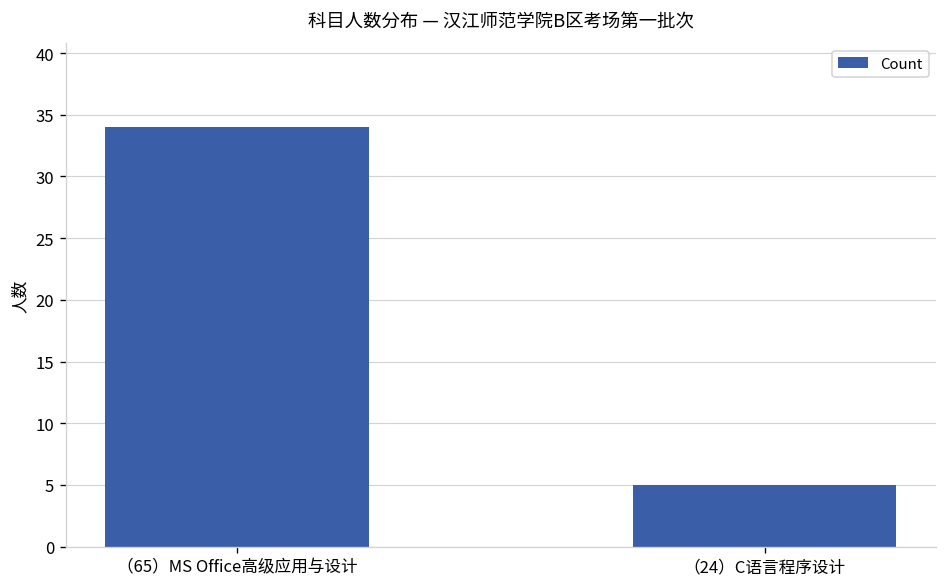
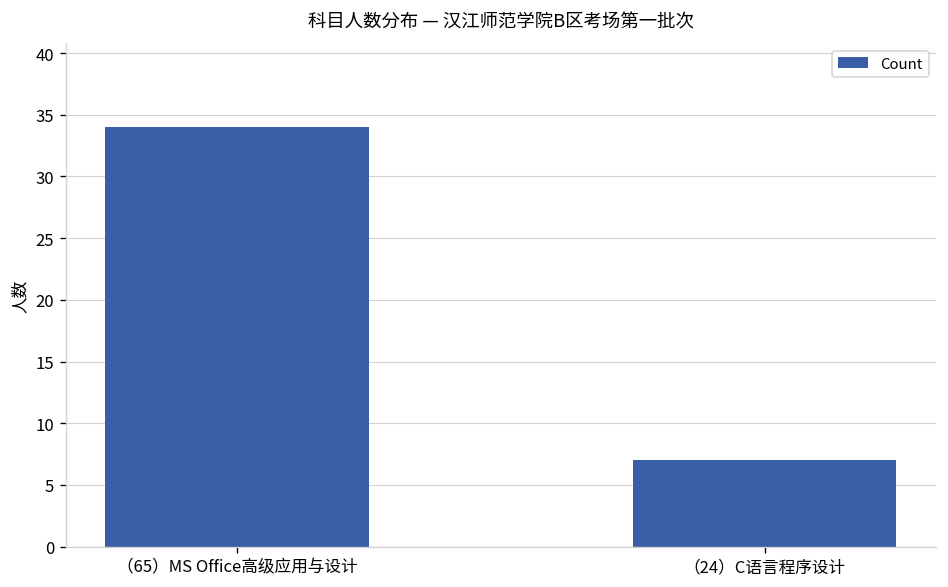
（24）C语言程序设计: 5 -> 7
